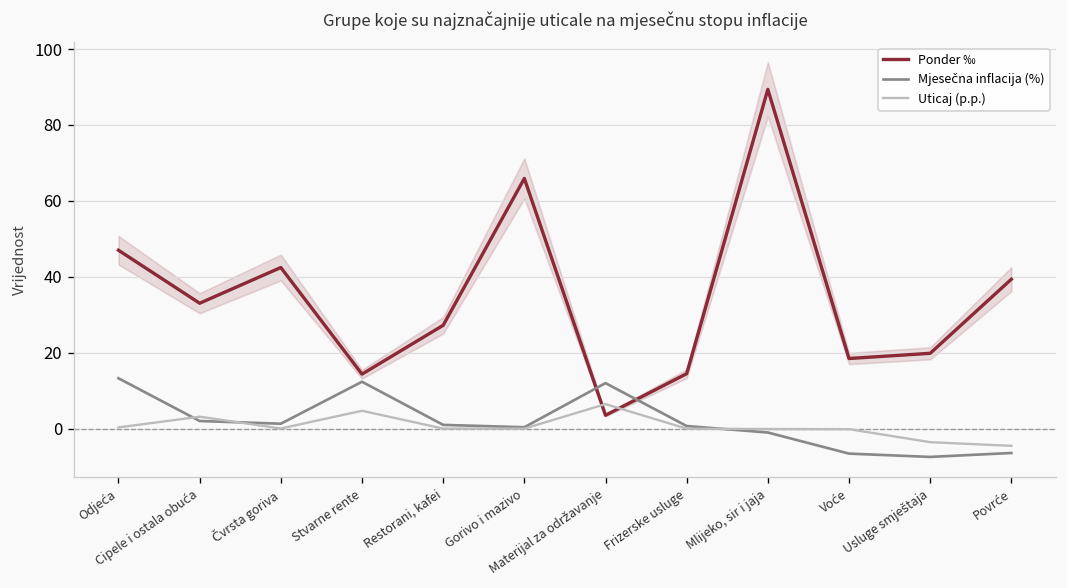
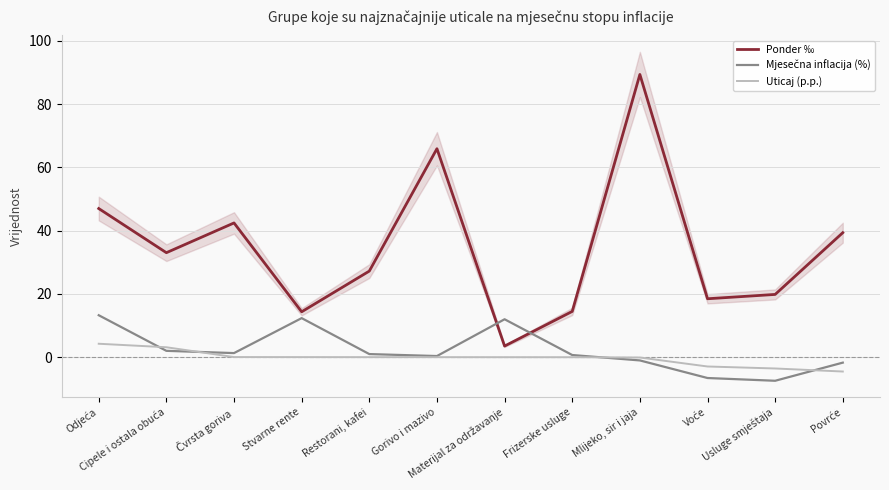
Uticaj (p.p.), Odjeća: 0 -> 4
Uticaj (p.p.), Stvarne rente: 5 -> 0
Uticaj (p.p.), Materijal za održavanje: 6 -> 0
Uticaj (p.p.), Voće: 0 -> -3
Mjesečna inflacija (%), Povrće: -6 -> -2
